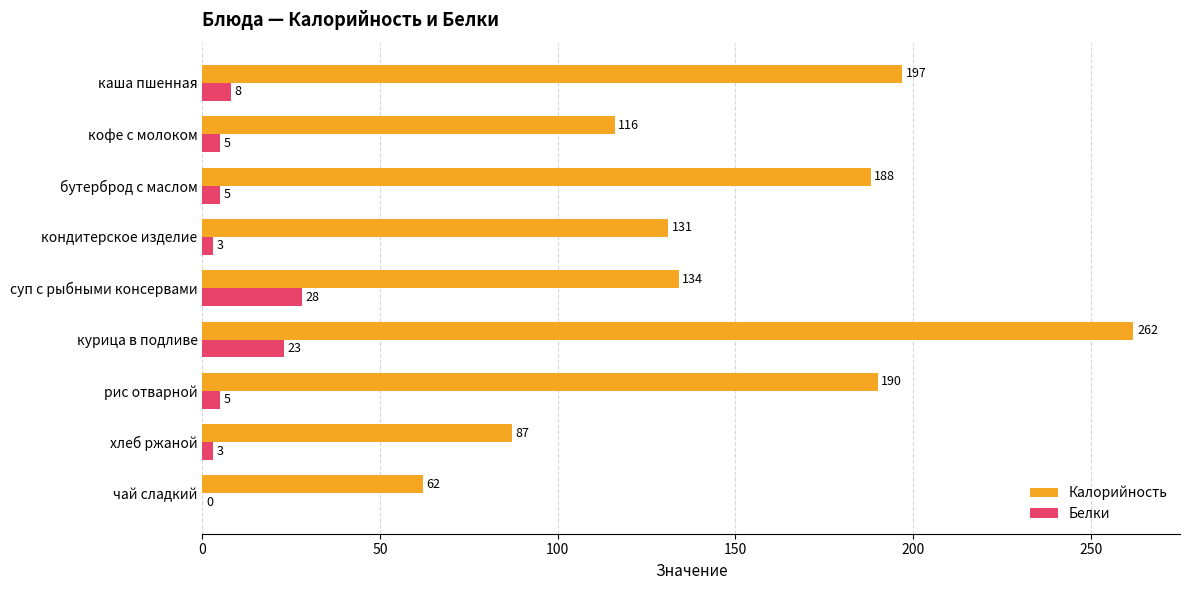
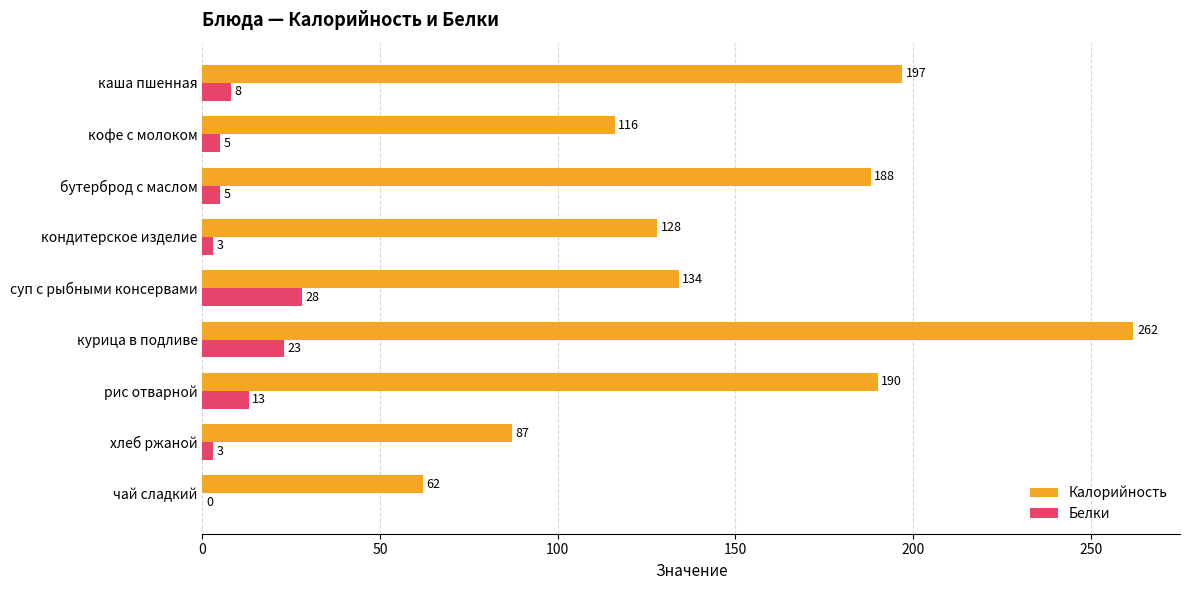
Калорийность, кондитерское изделие: 131 -> 128
Белки, рис отварной: 5 -> 13
